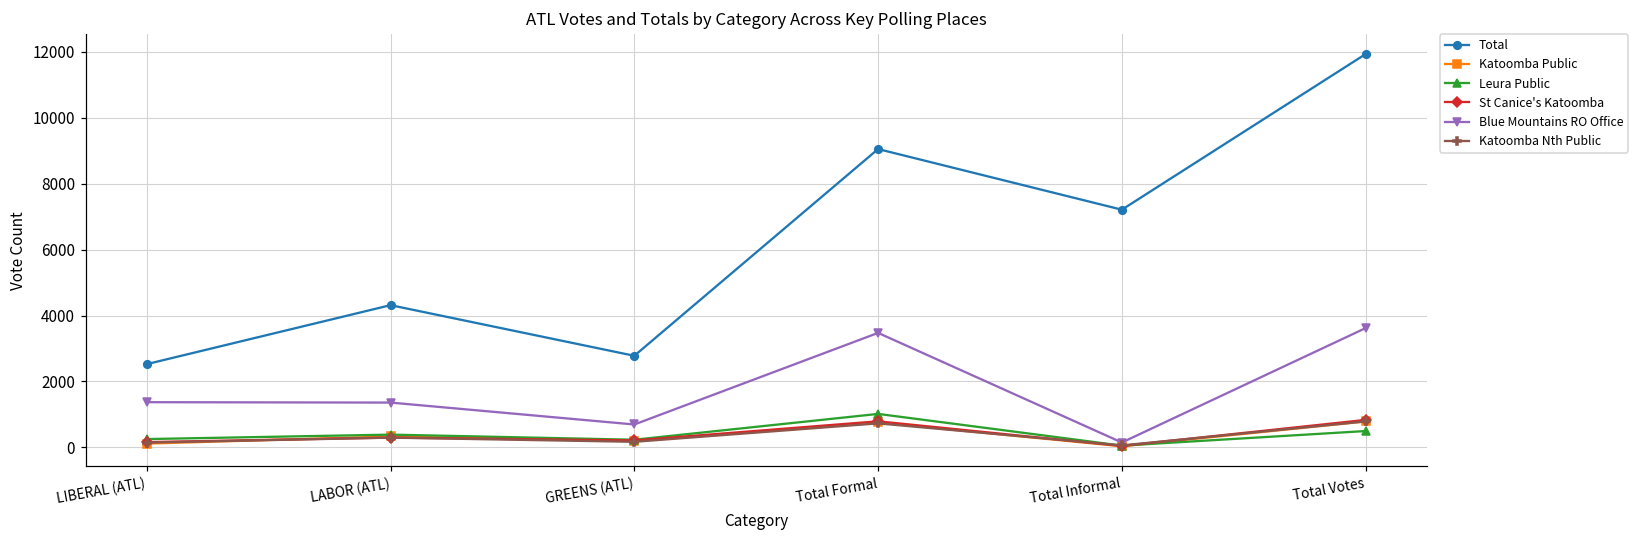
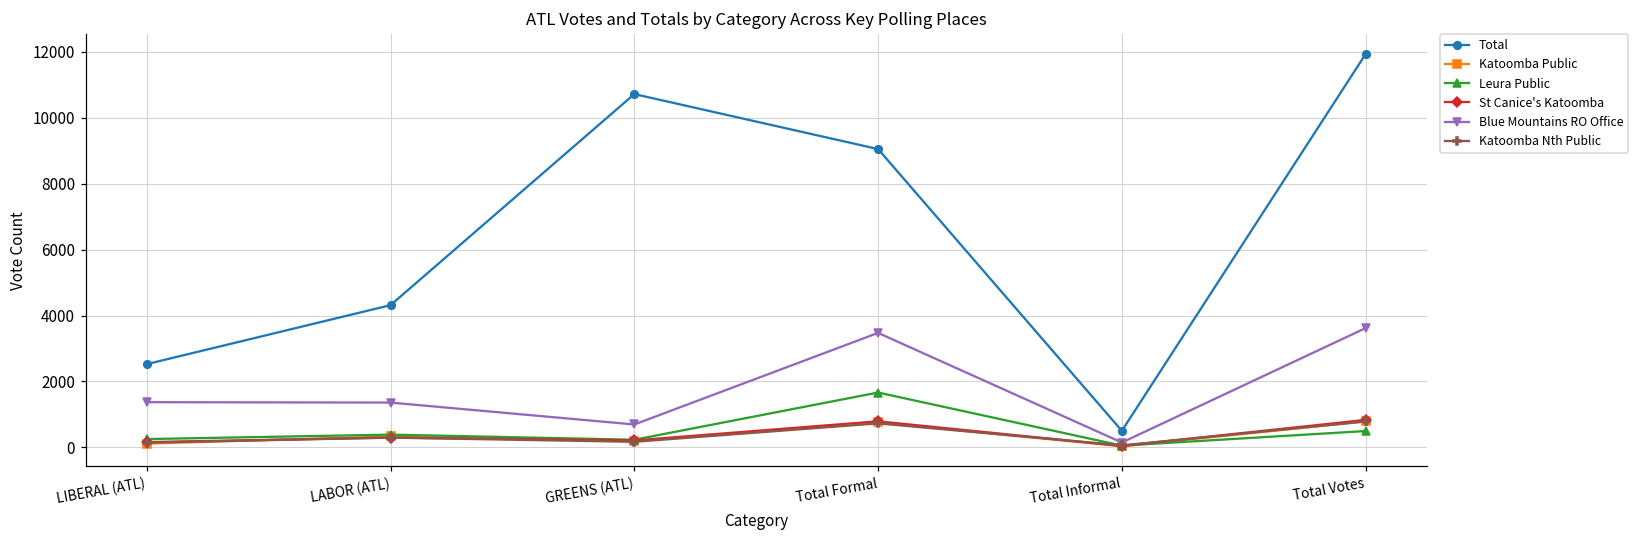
Total, GREENS (ATL): 2800 -> 10700
Leura Public, Total Formal: 1000 -> 1700
Total, Total Informal: 7200 -> 500
